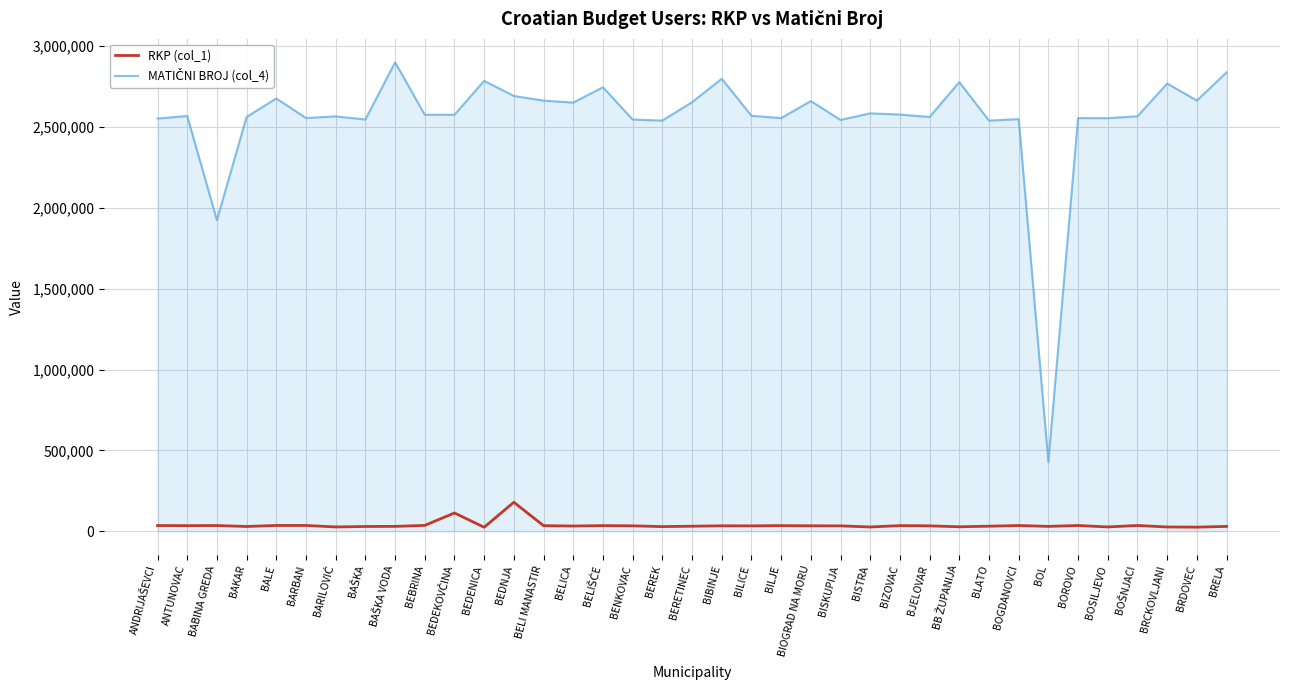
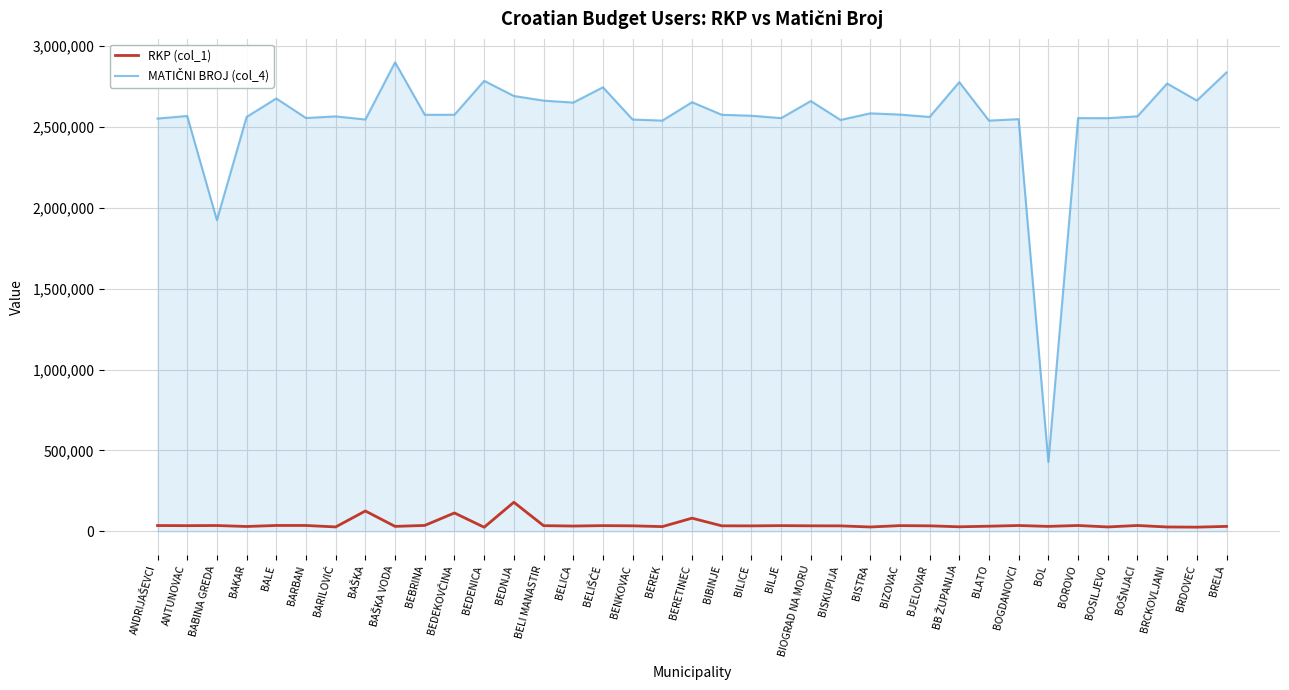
RKP (col_1), BAŠKA: 30,000 -> 130,000
RKP (col_1), BERETINEC: 30,000 -> 80,000
MATIČNI BROJ (col_4), BIBINJE: 2,800,000 -> 2,580,000
